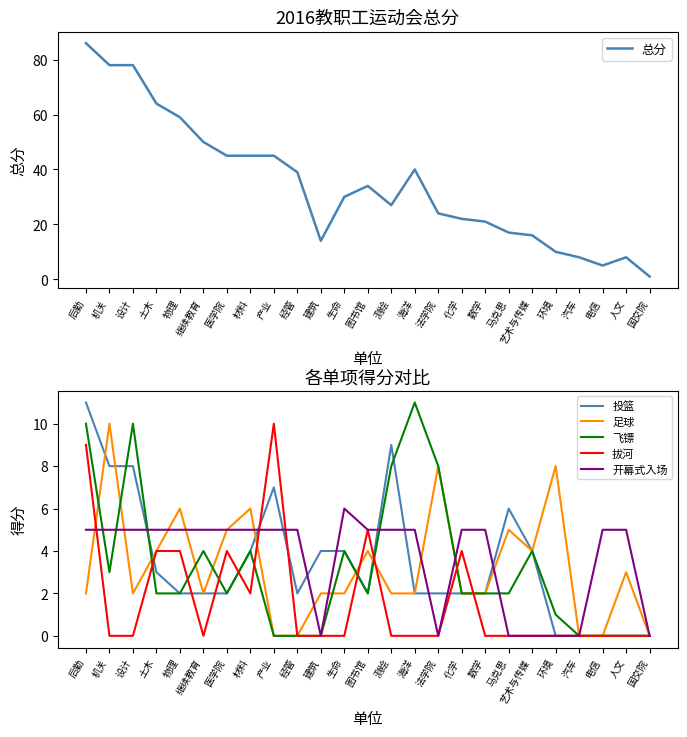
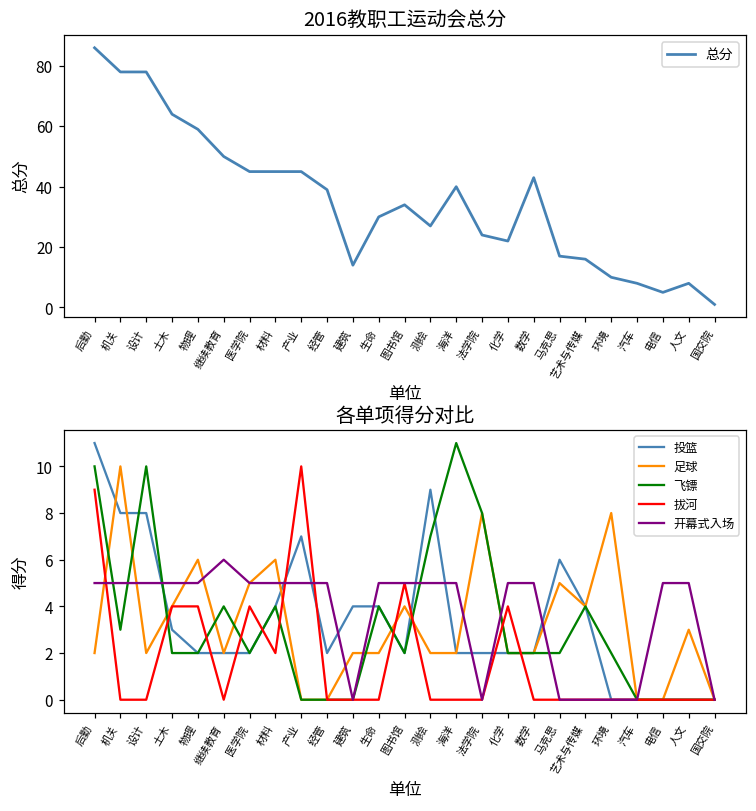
2016教职工运动会总分, 数学: 21 -> 43
各单项得分对比, 开幕式入场, 继续教育: 5 -> 6
各单项得分对比, 开幕式入场, 生命: 6 -> 5
各单项得分对比, 飞镖, 测绘: 8 -> 7
各单项得分对比, 飞镖, 环境: 1 -> 2
